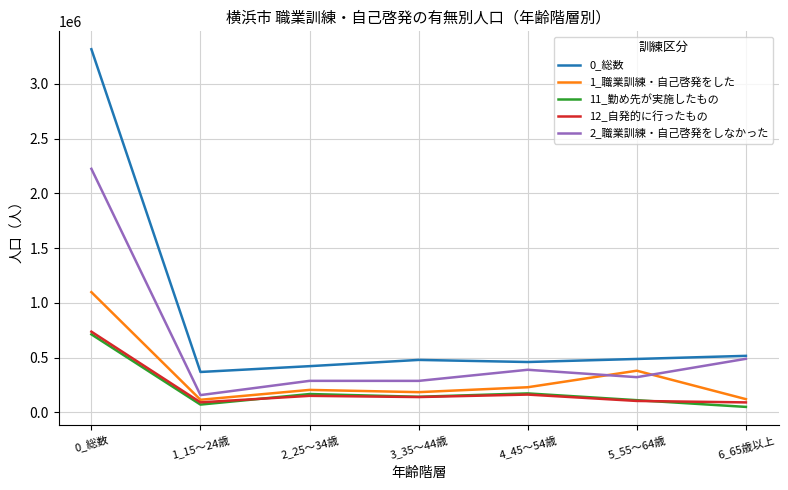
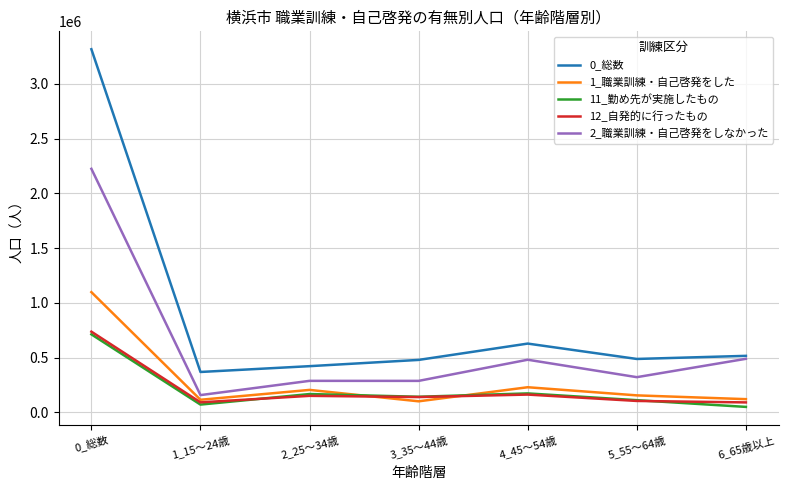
1_職業訓練・自己啓発をした, 3_35～44歳: 180000 -> 100000
0_総数, 4_45～54歳: 460000 -> 630000
2_職業訓練・自己啓発をしなかった, 4_45～54歳: 390000 -> 480000
1_職業訓練・自己啓発をした, 5_55～64歳: 380000 -> 150000
